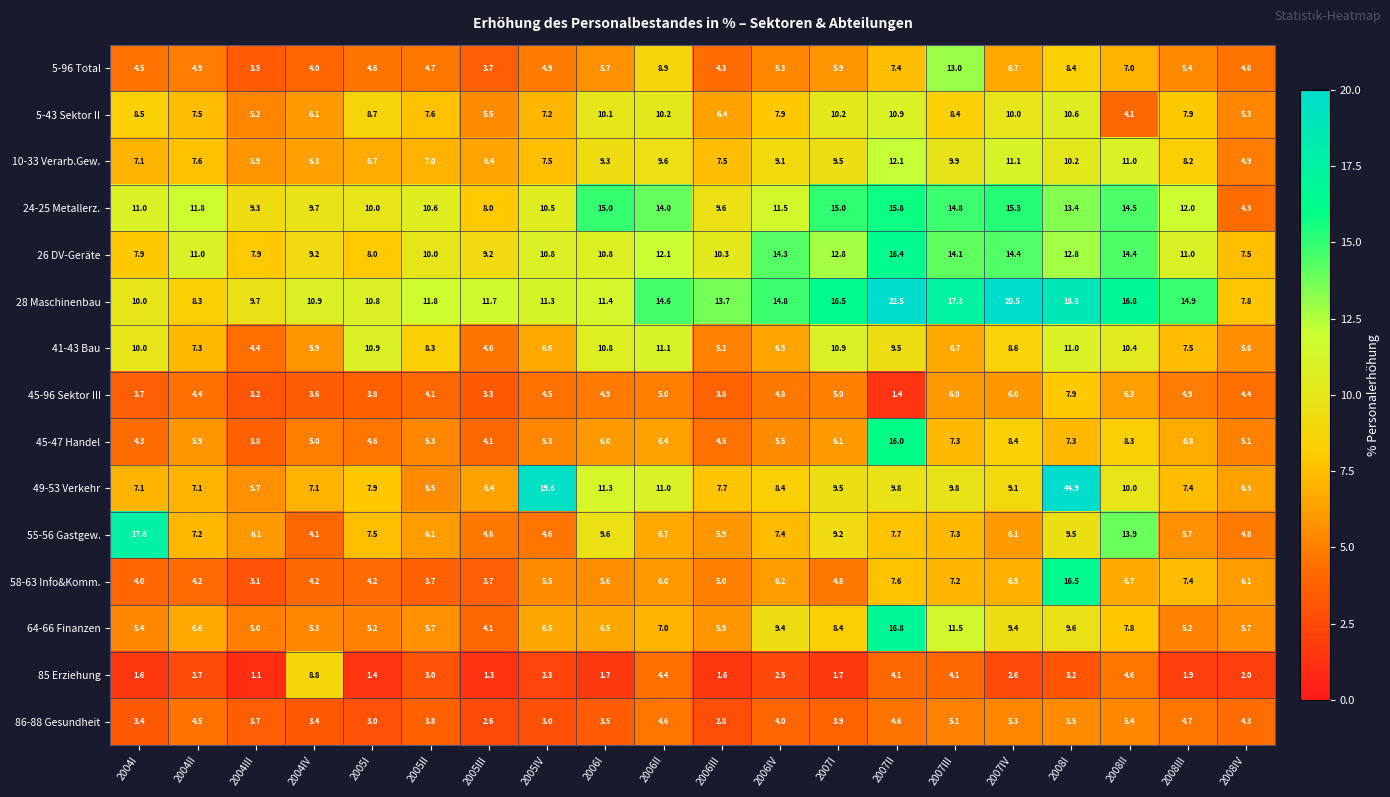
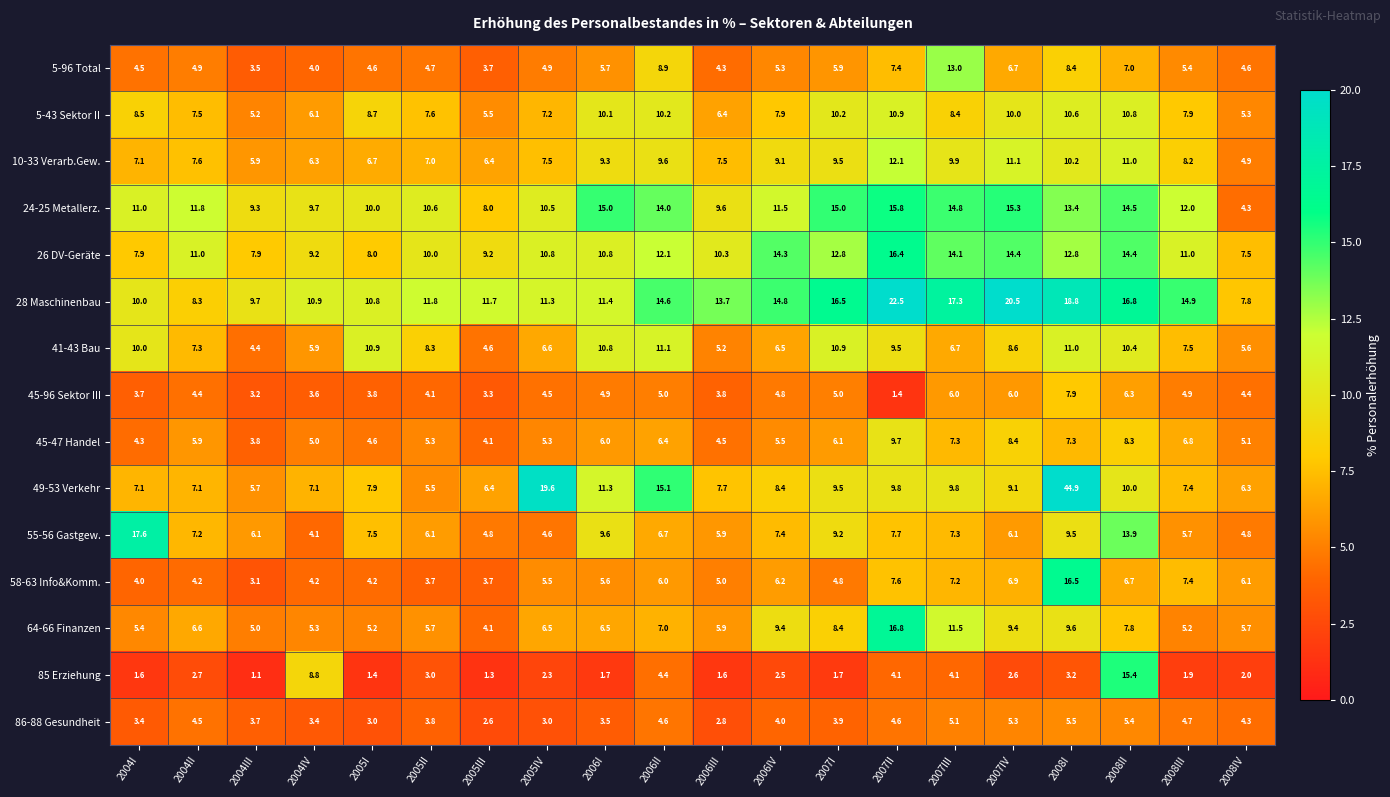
5-43 Sektor II, 2008II: 4.1 -> 10.8
45-47 Handel, 2007II: 16.0 -> 9.7
49-53 Verkehr, 2006II: 11.0 -> 15.1
85 Erziehung, 2008II: 4.6 -> 15.4
